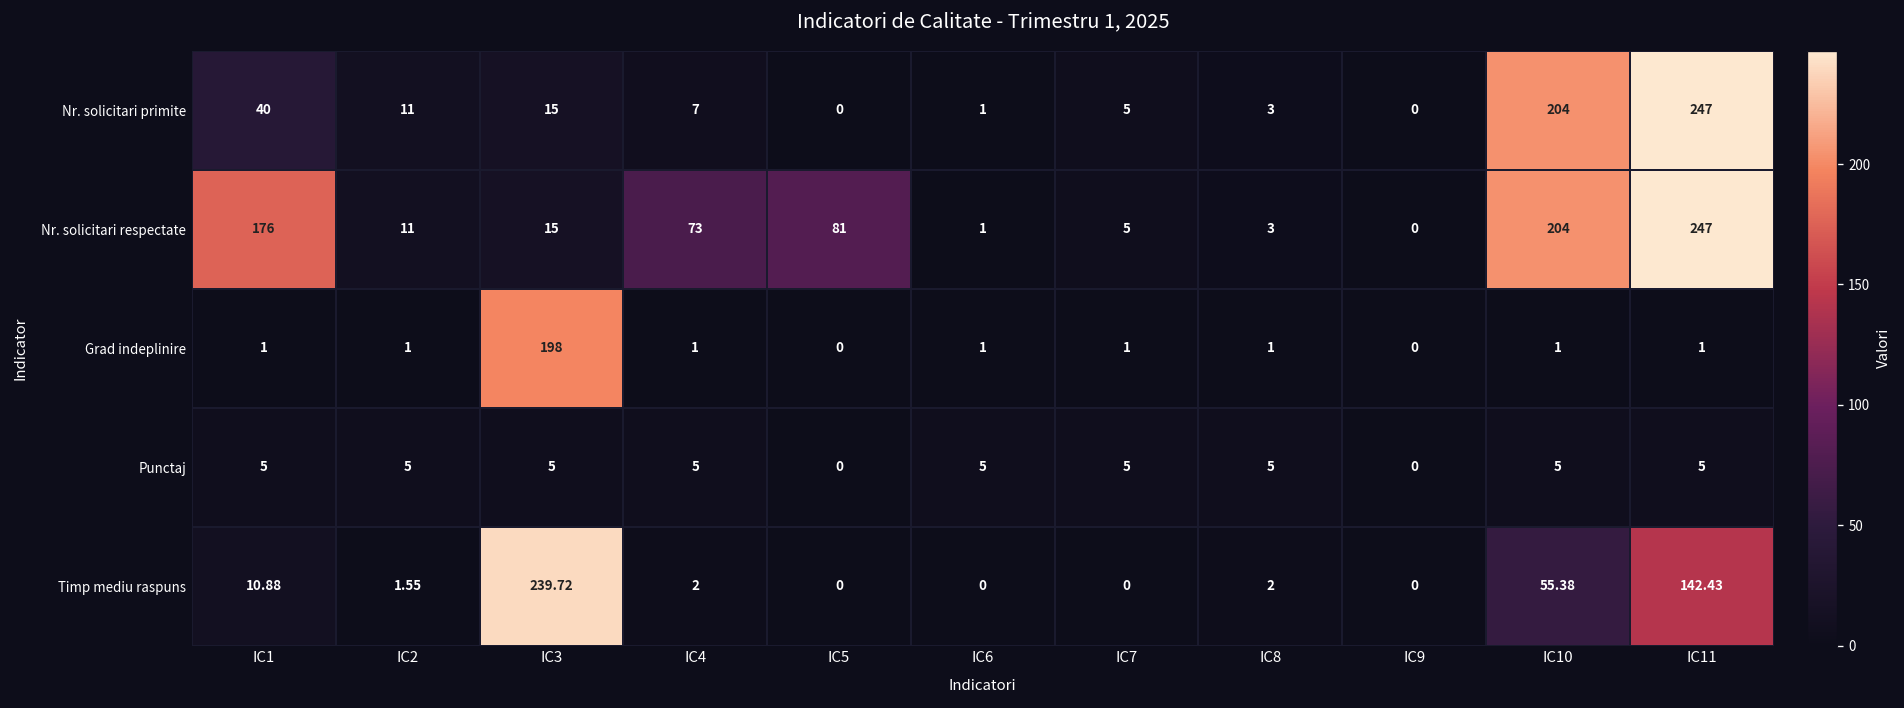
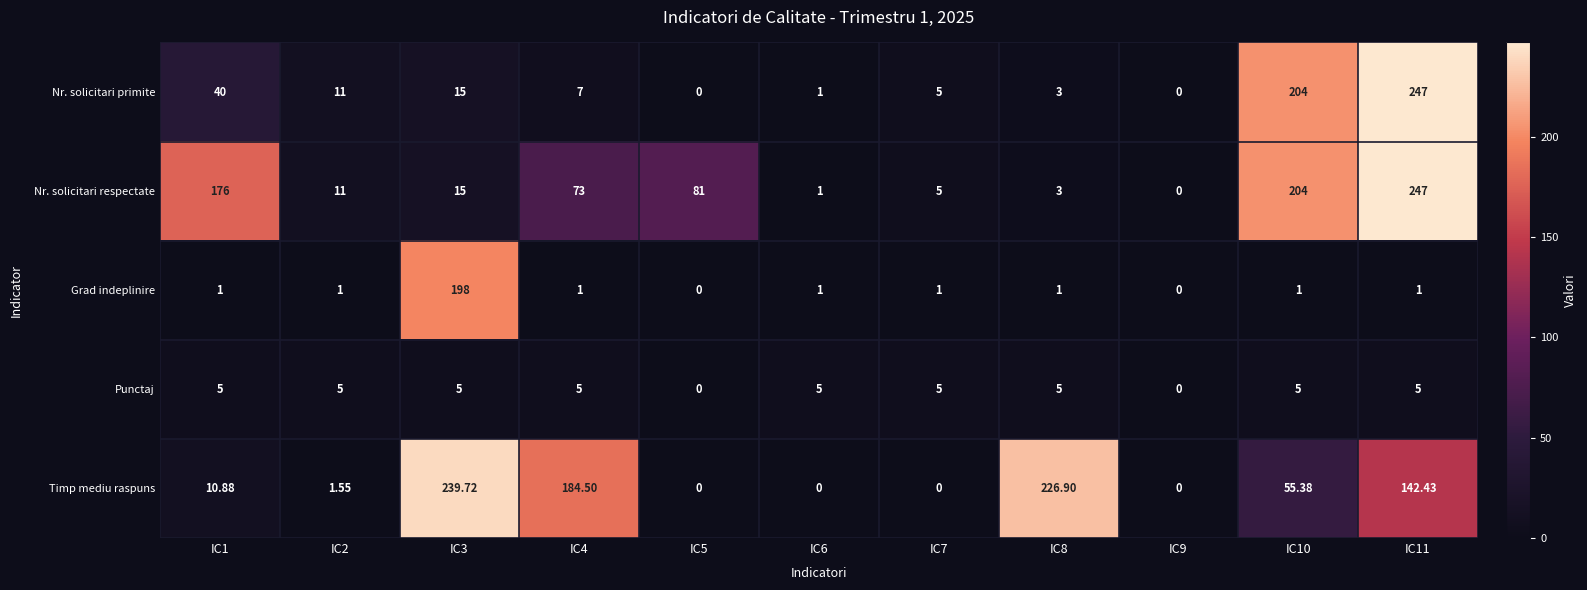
Timp mediu raspuns, IC4: 2 -> 184.50
Timp mediu raspuns, IC8: 2 -> 226.90
